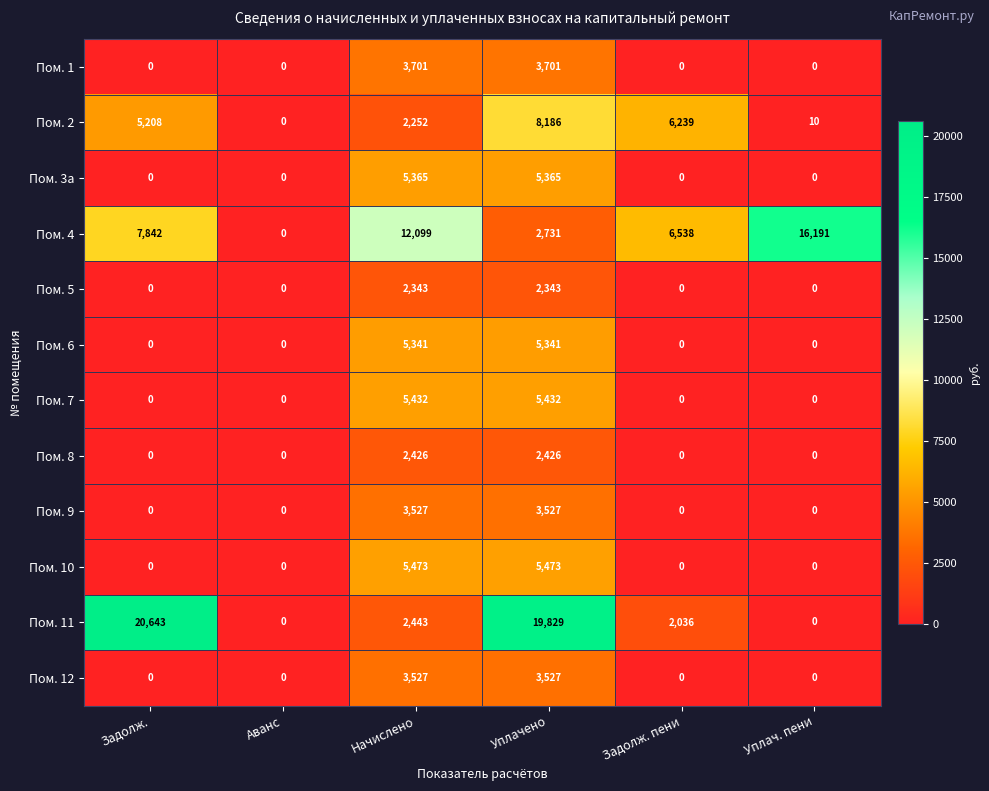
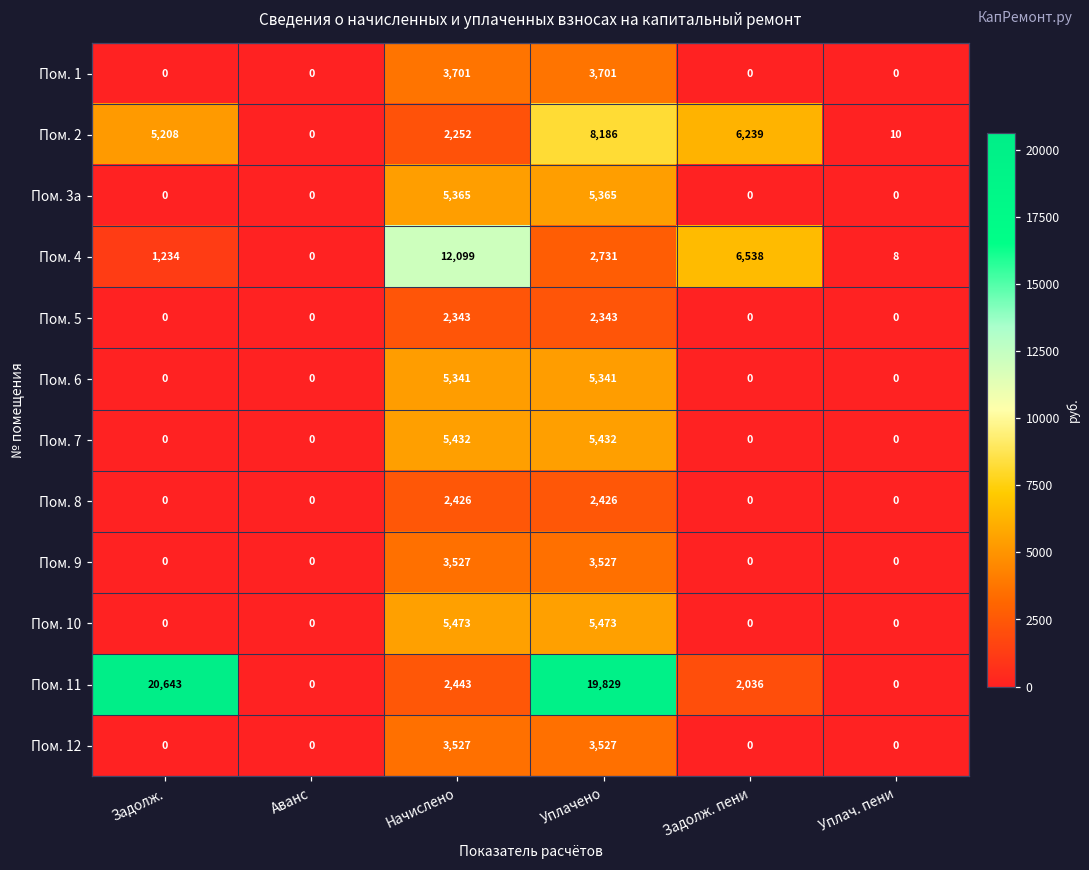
Пом. 4, Задолж.: 7,842 -> 1,234
Пом. 4, Уплач. пени: 16,191 -> 8
